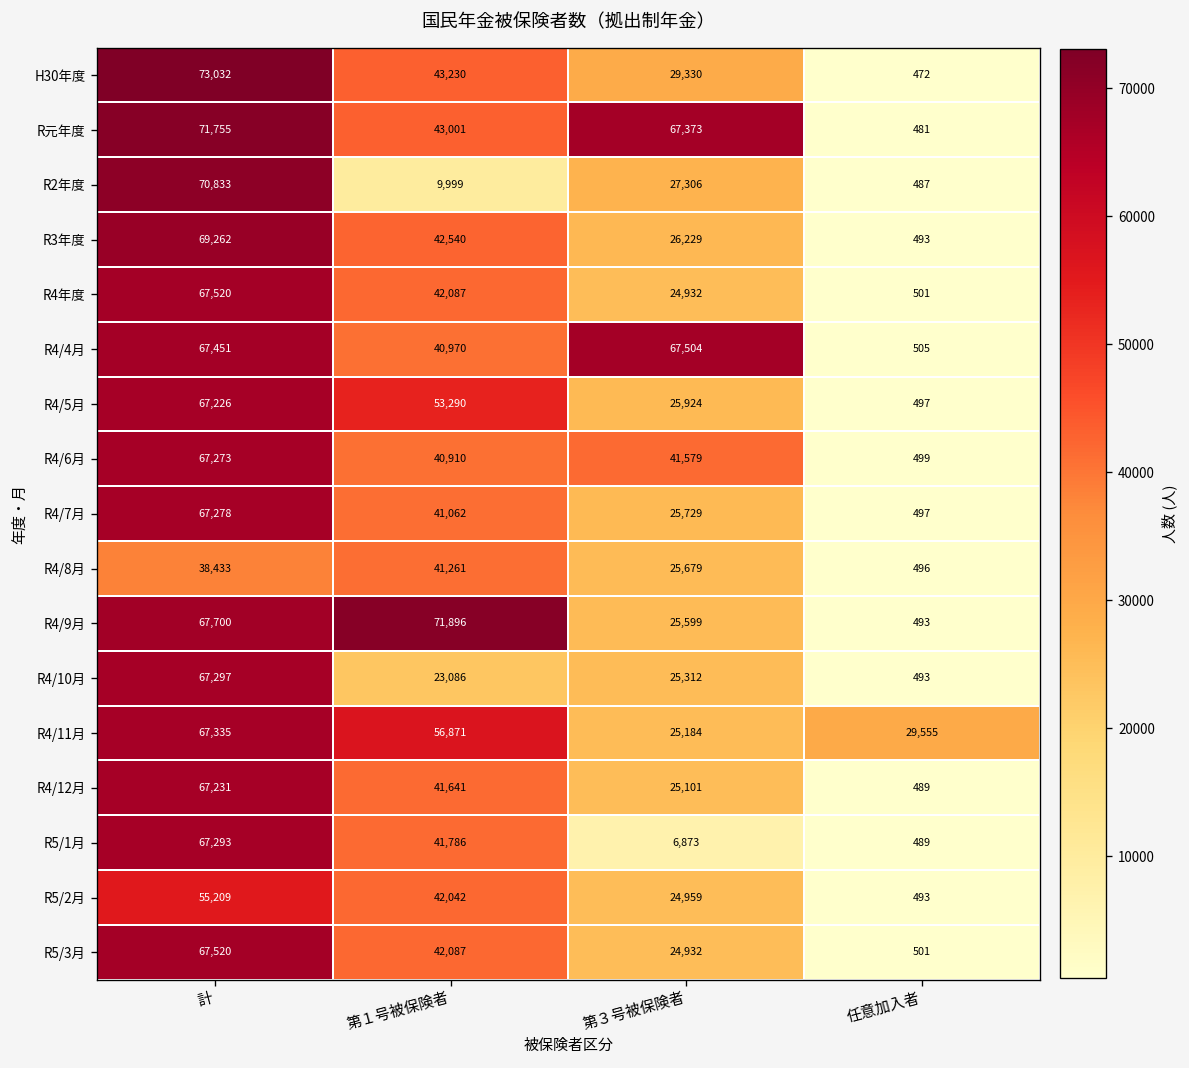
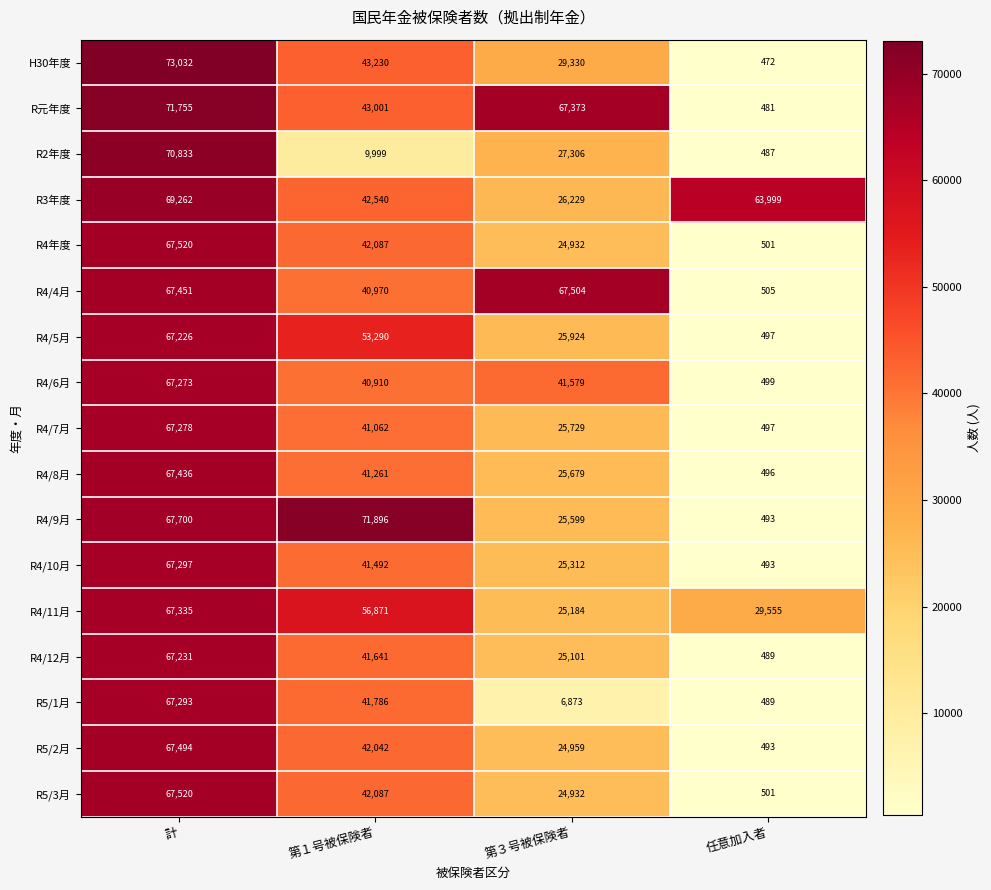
R3年度, 任意加入者: 493 -> 63,999
R4/8月, 計: 38,433 -> 67,436
R4/10月, 第１号被保険者: 23,086 -> 41,492
R5/2月, 計: 55,209 -> 67,494
